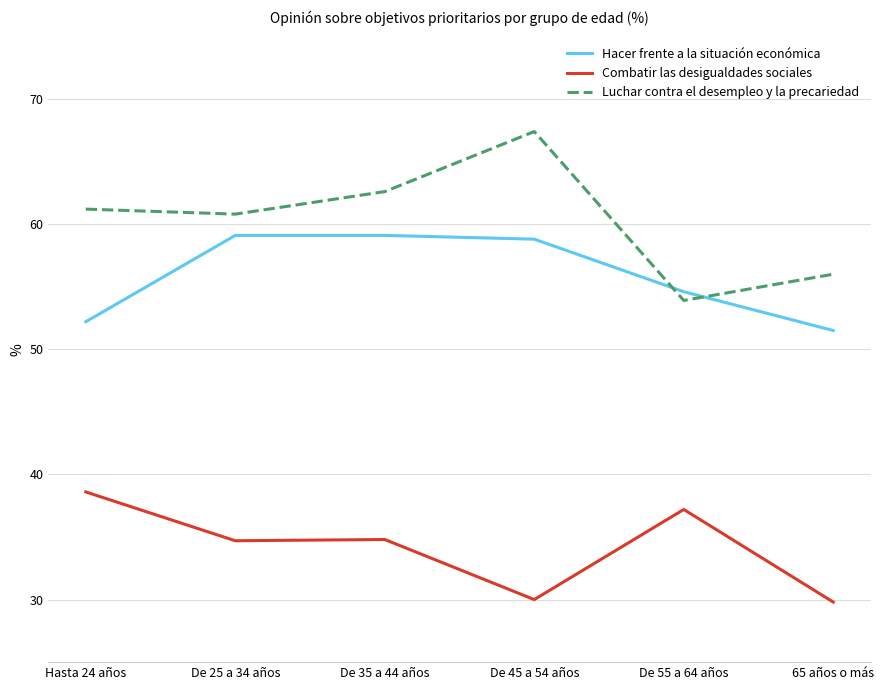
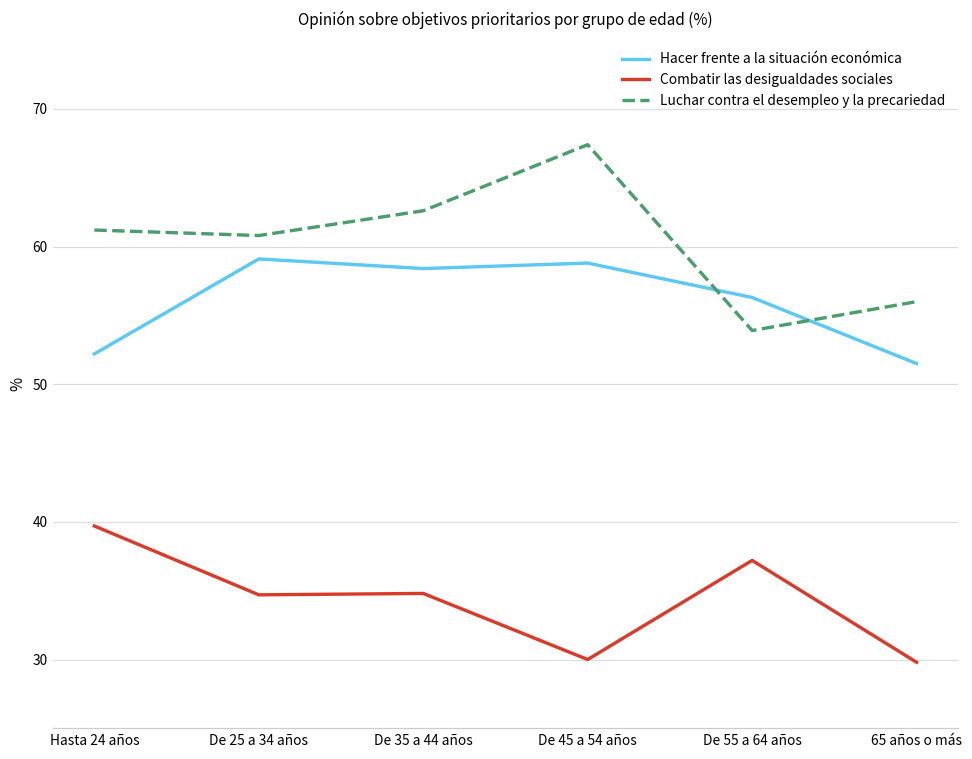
Combatir las desigualdades sociales, Hasta 24 años: 38.6 -> 39.7
Hacer frente a la situación económica, De 35 a 44 años: 59.1 -> 58.4
Hacer frente a la situación económica, De 55 a 64 años: 54.6 -> 56.3
